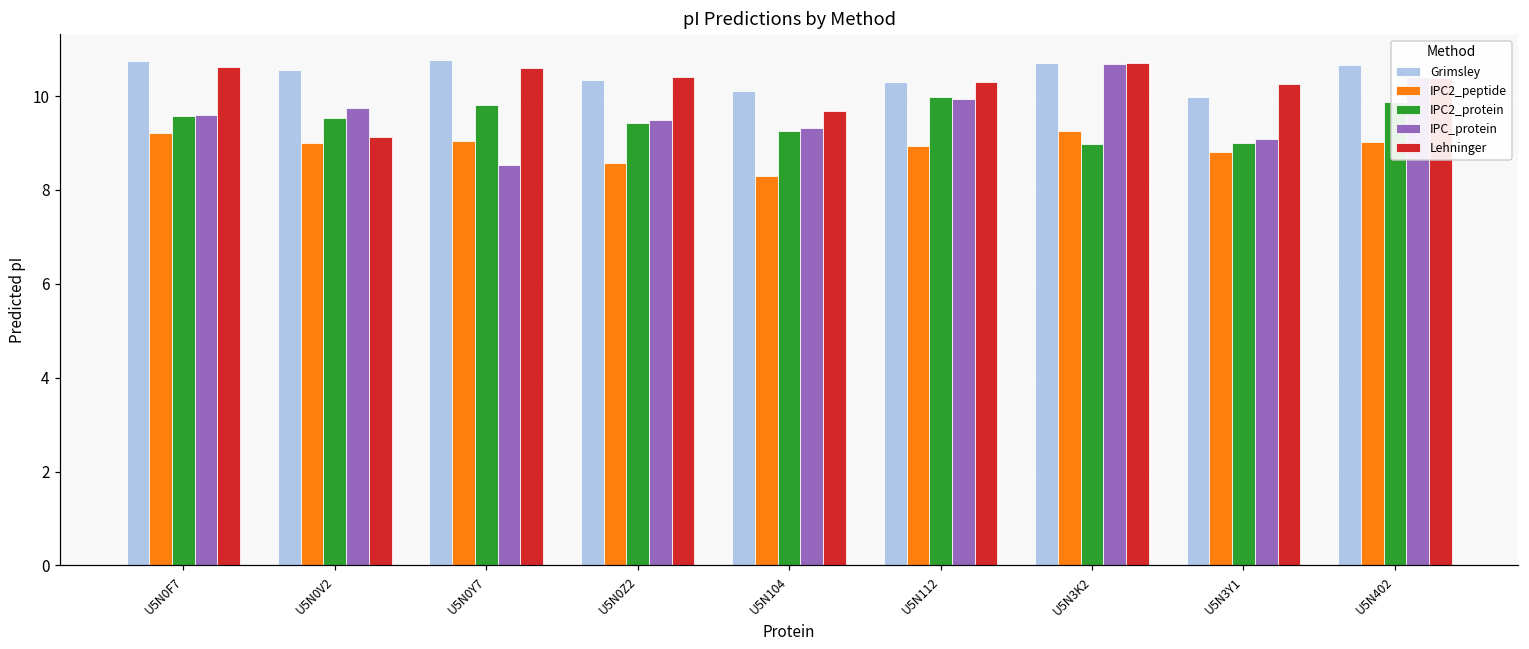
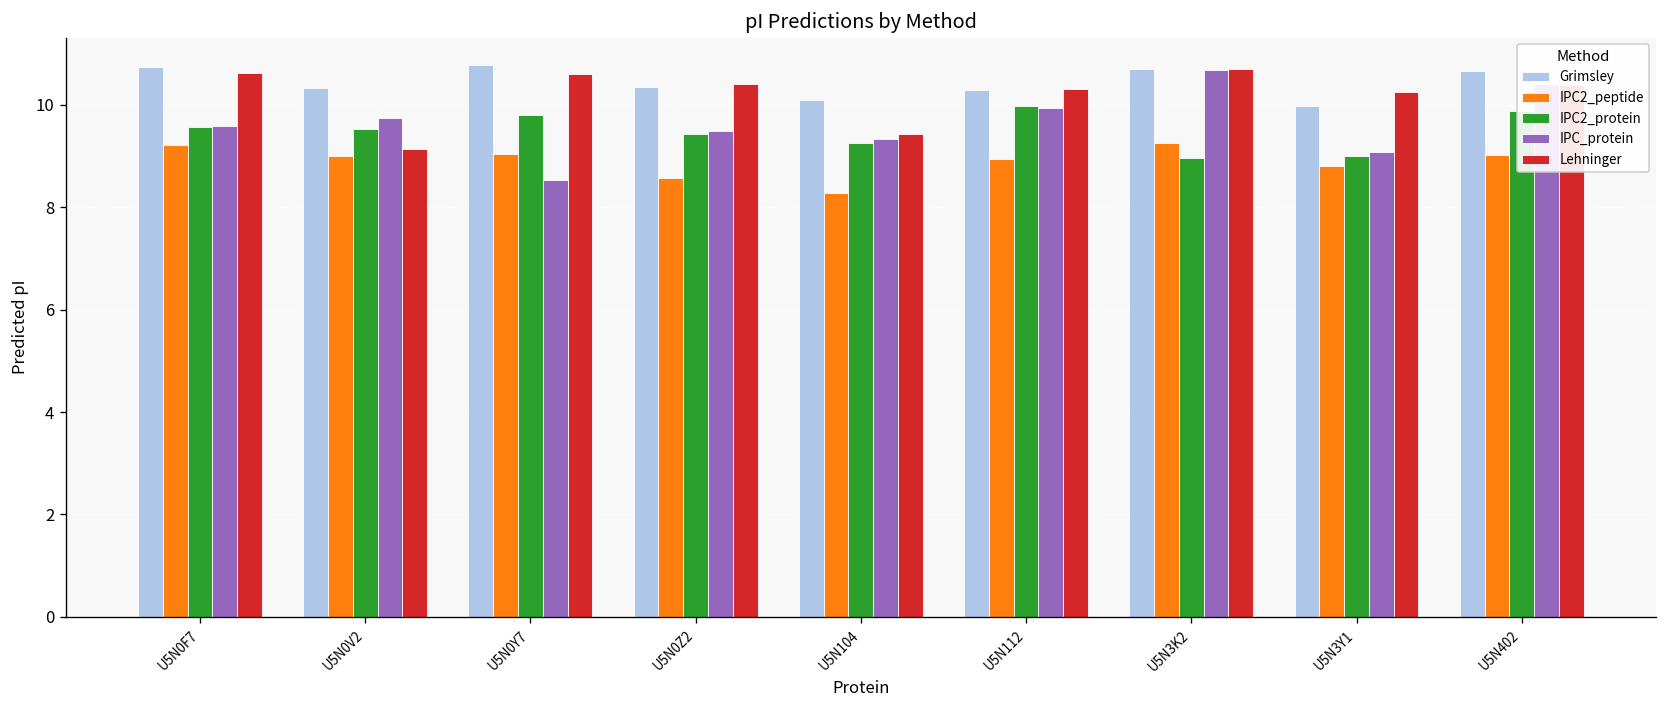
Grimsley, U5N0V2: 10.6 -> 10.3
Lehninger, U5N104: 9.7 -> 9.4
